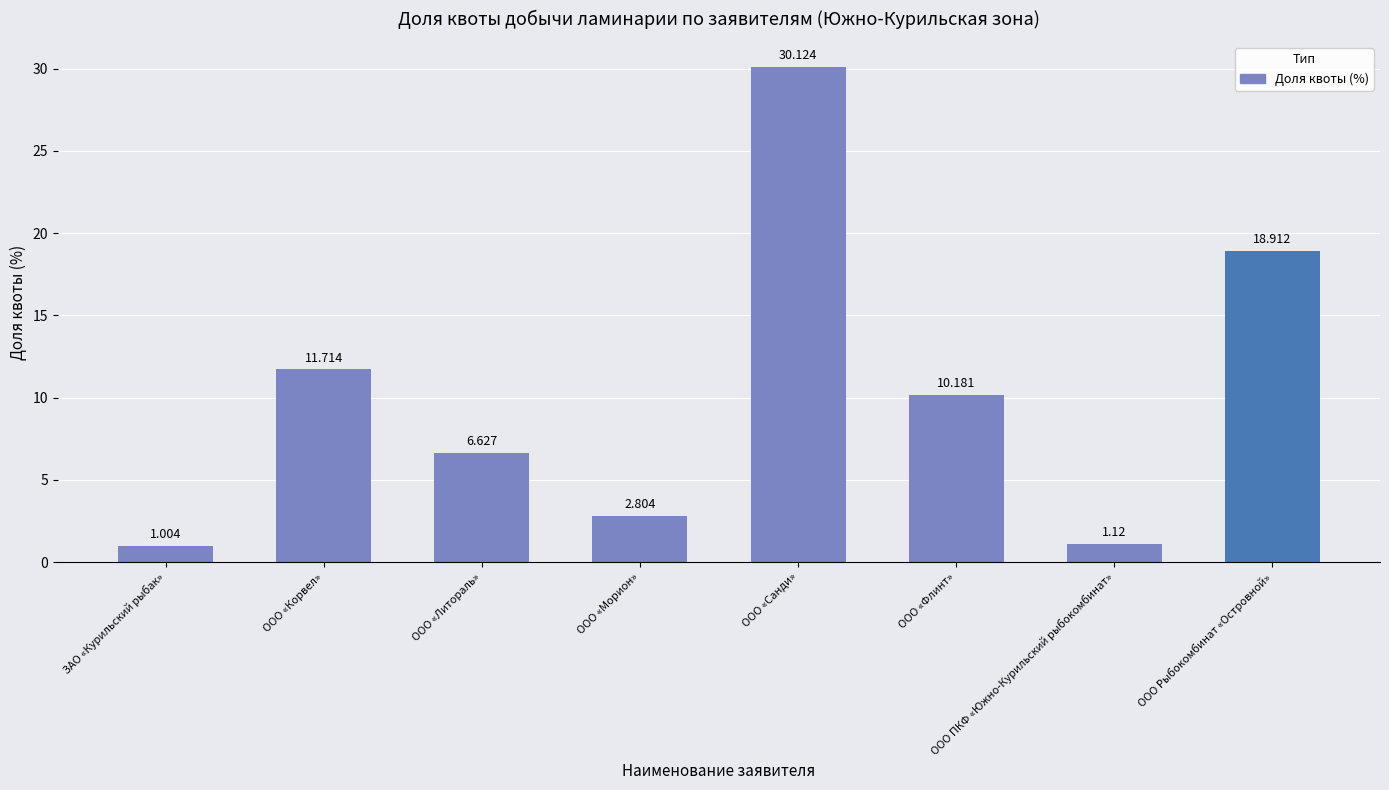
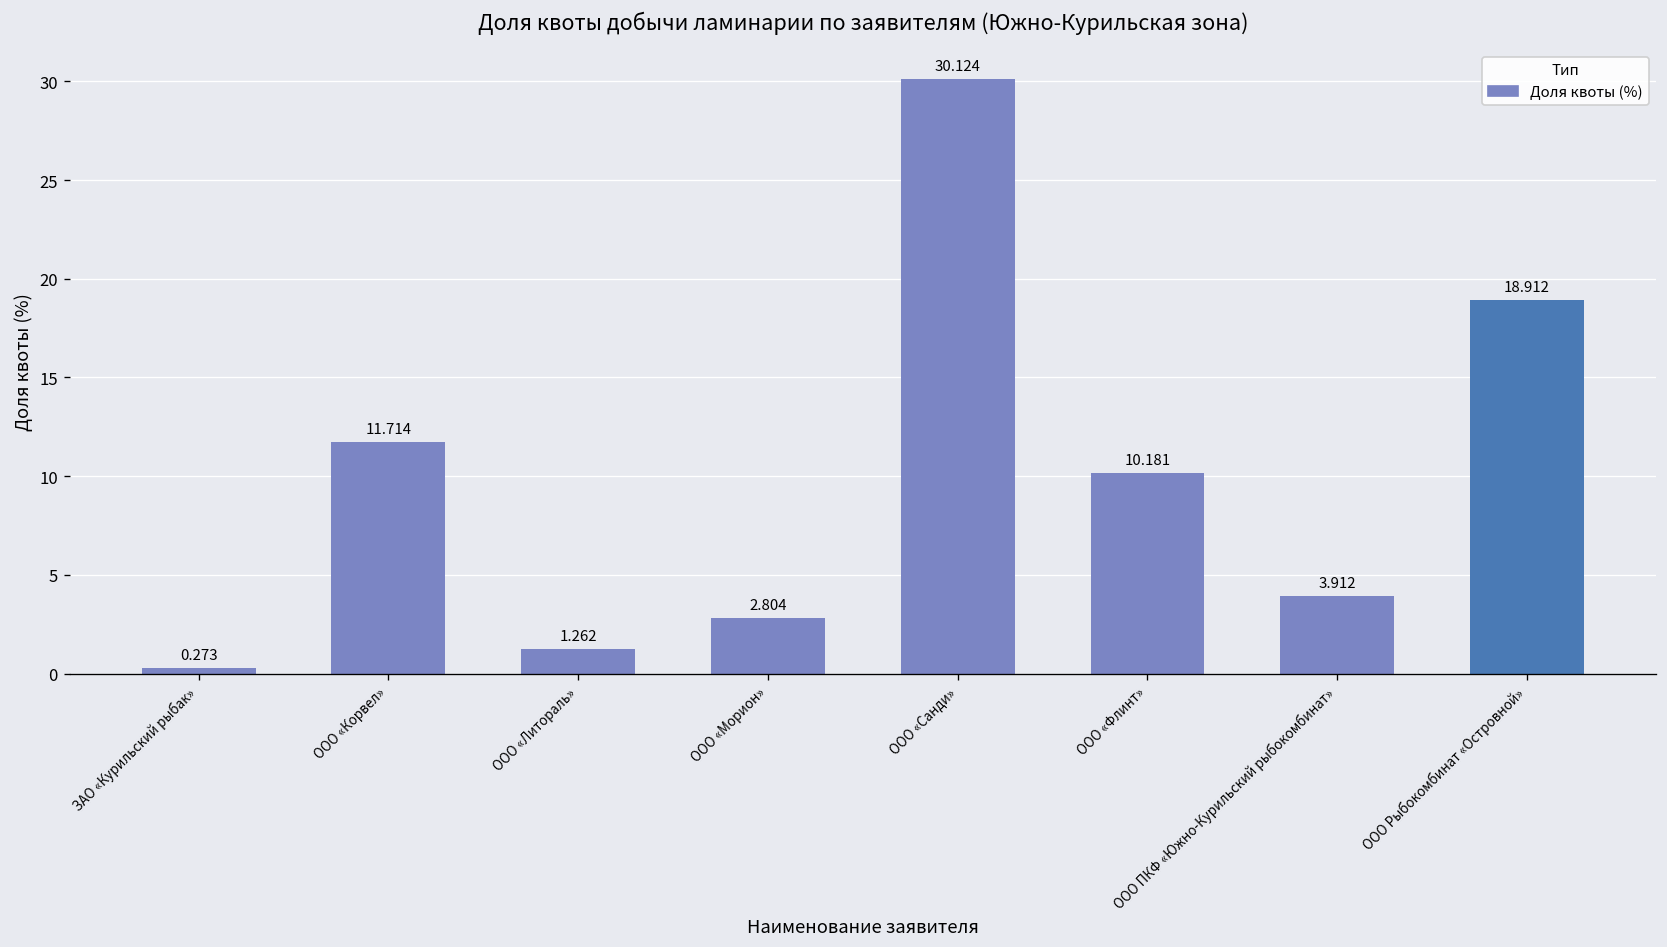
ЗАО «Курильский рыбак»: 1.004 -> 0.273
ООО «Литораль»: 6.627 -> 1.262
ООО ПКФ «Южно-Курильский рыбокомбинат»: 1.12 -> 3.912
